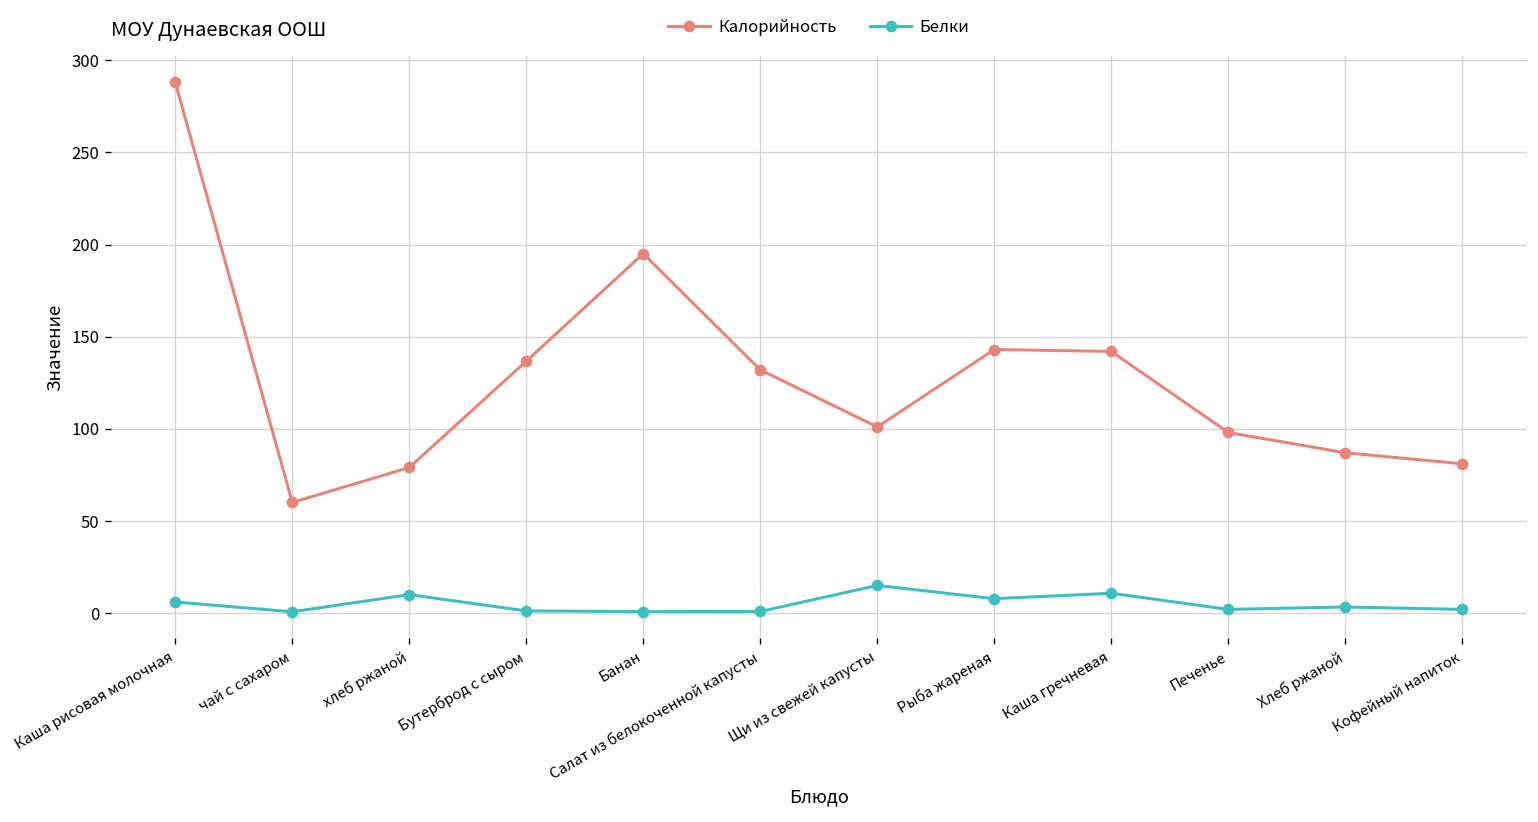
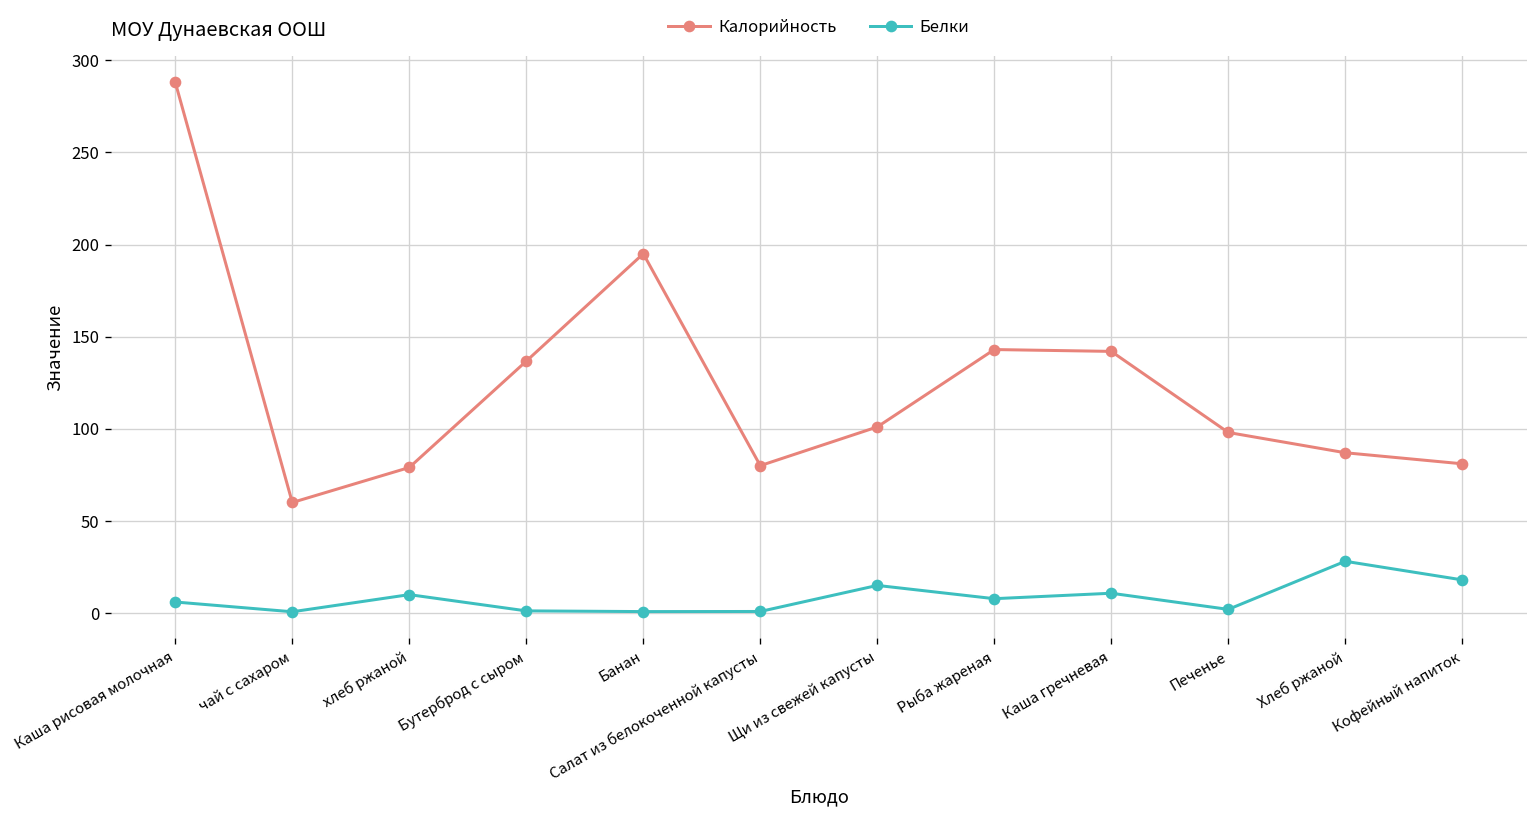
Калорийность, Салат из белокоченной капусты: 132 -> 80
Белки, Хлеб ржаной: 3 -> 28
Белки, Кофейный напиток: 2 -> 18
